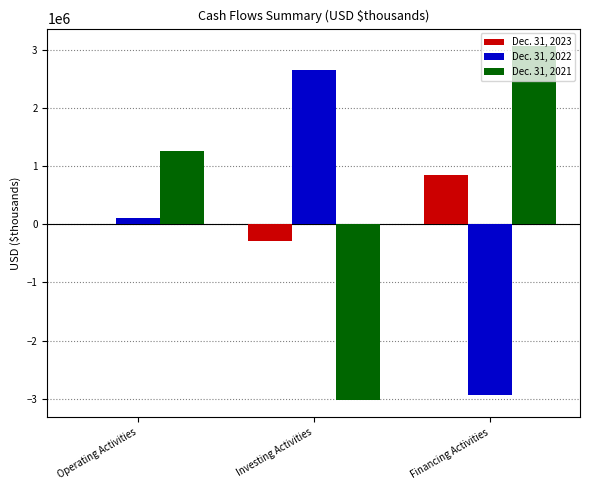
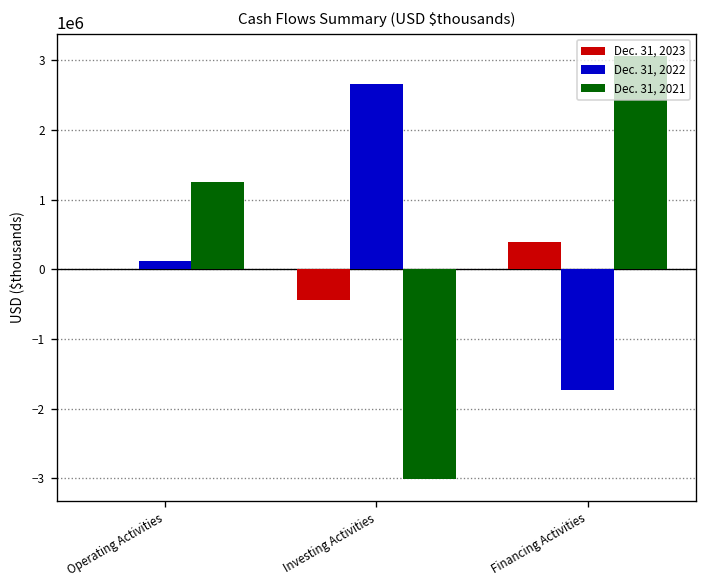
Dec. 31, 2023, Investing Activities: -300000 -> -400000
Dec. 31, 2023, Financing Activities: 800000 -> 400000
Dec. 31, 2022, Financing Activities: -2900000 -> -1700000
